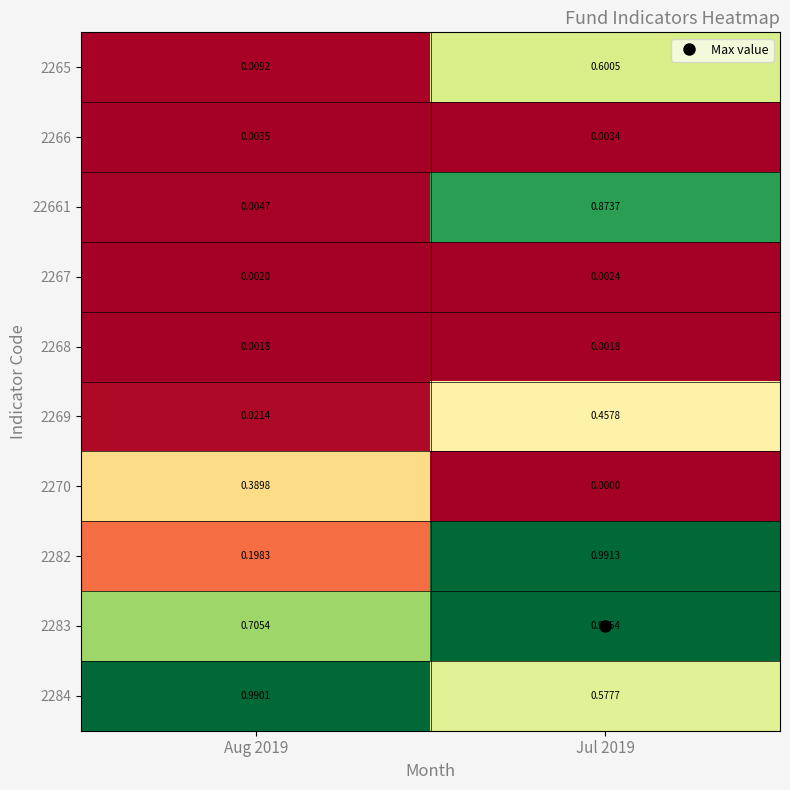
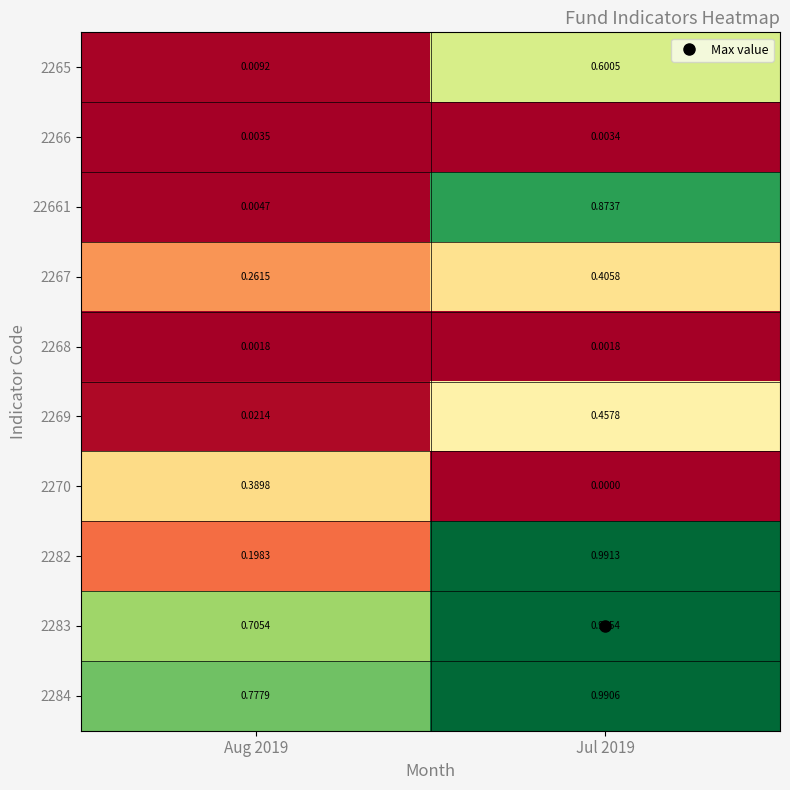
2267, Aug 2019: 0.0020 -> 0.2615
2267, Jul 2019: 0.0024 -> 0.4058
2284, Aug 2019: 0.9901 -> 0.7779
2284, Jul 2019: 0.5777 -> 0.9906
